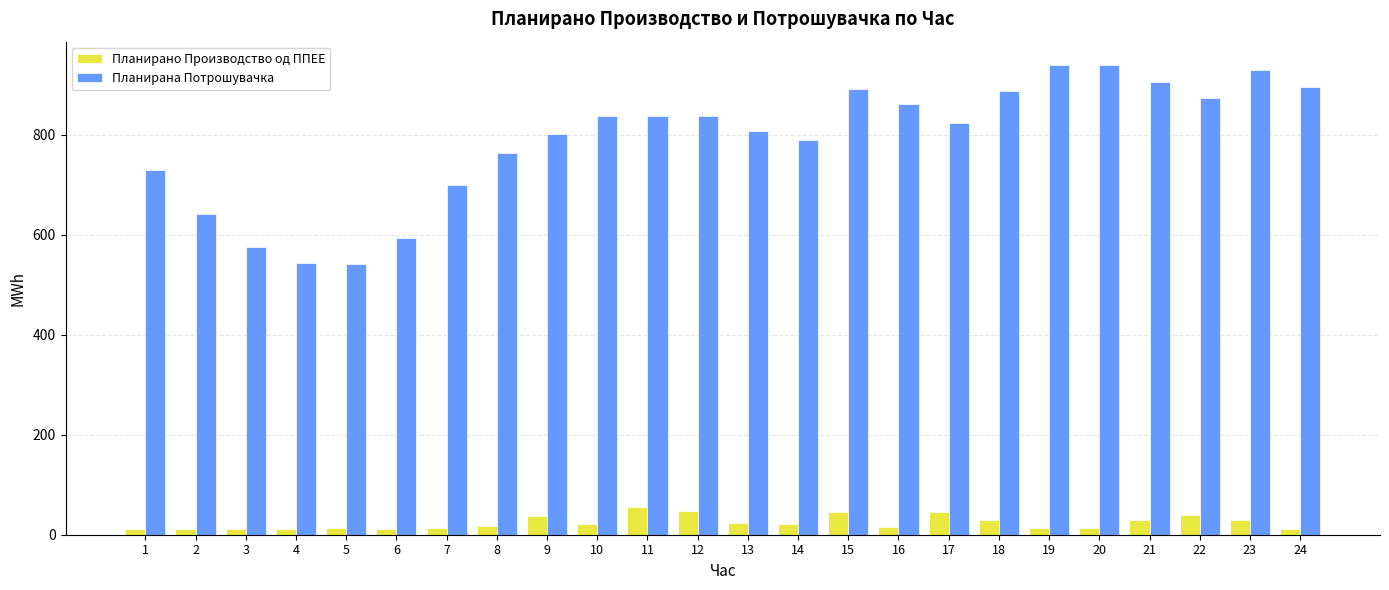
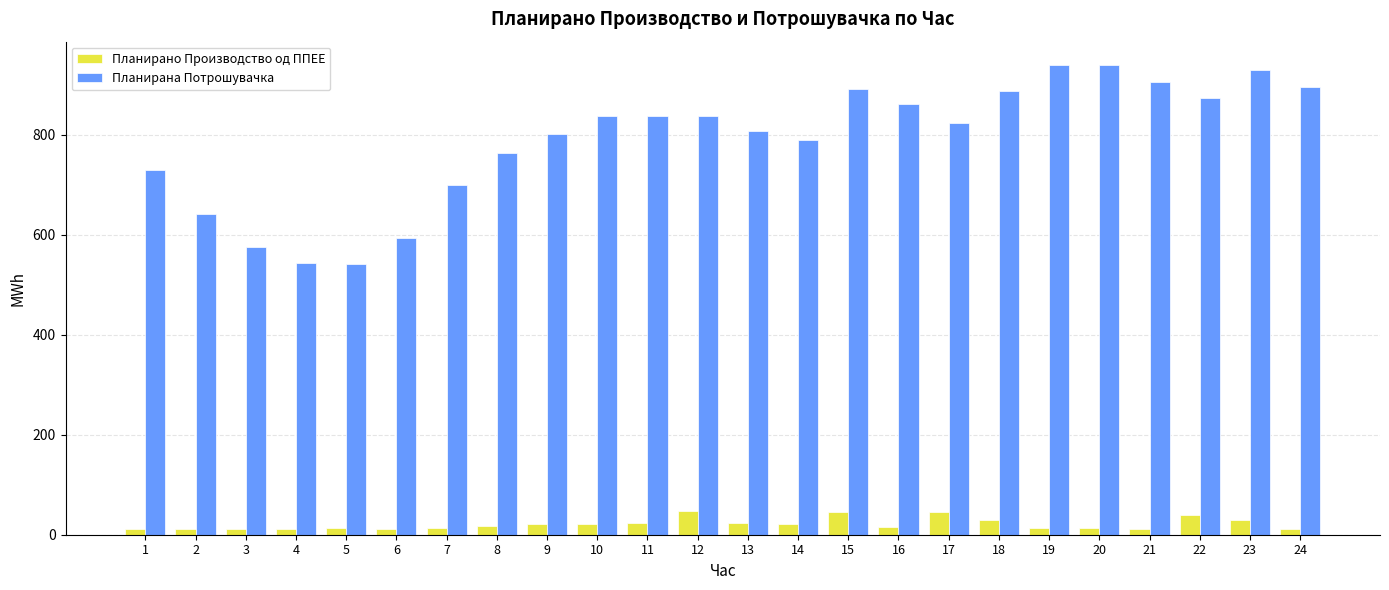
Планирано Производство од ППЕЕ, 9: 40 -> 20
Планирано Производство од ППЕЕ, 11: 60 -> 20
Планирано Производство од ППЕЕ, 21: 30 -> 10
